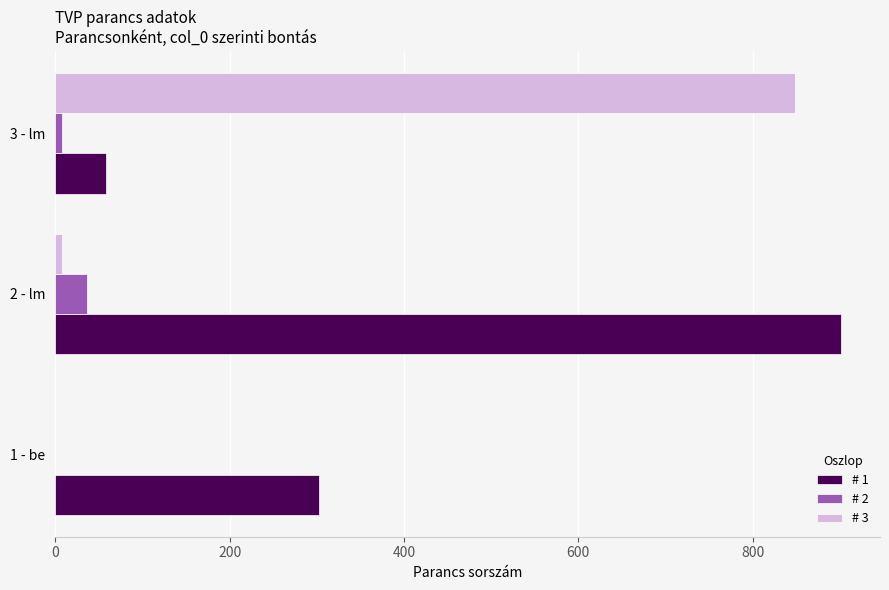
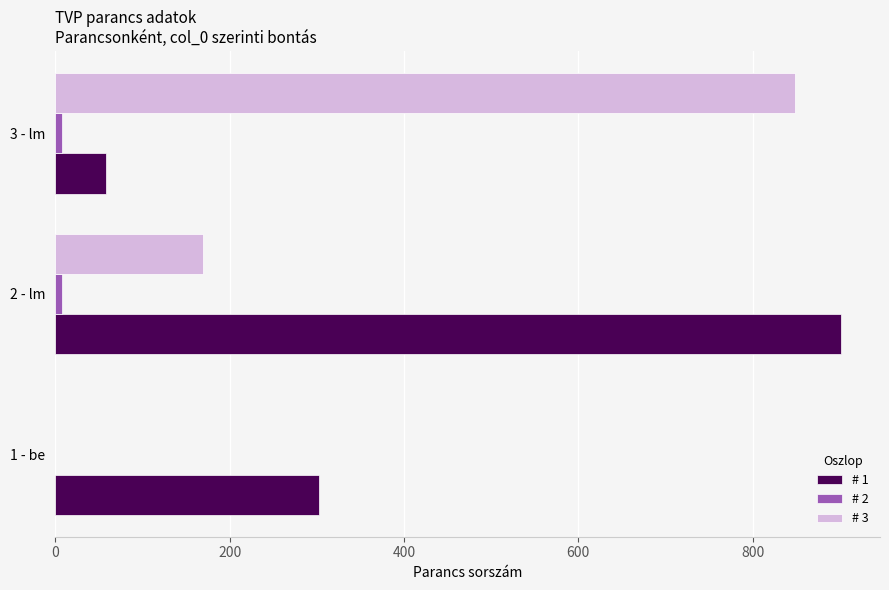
# 3, 2 - lm: 10 -> 170
# 2, 2 - lm: 40 -> 10
